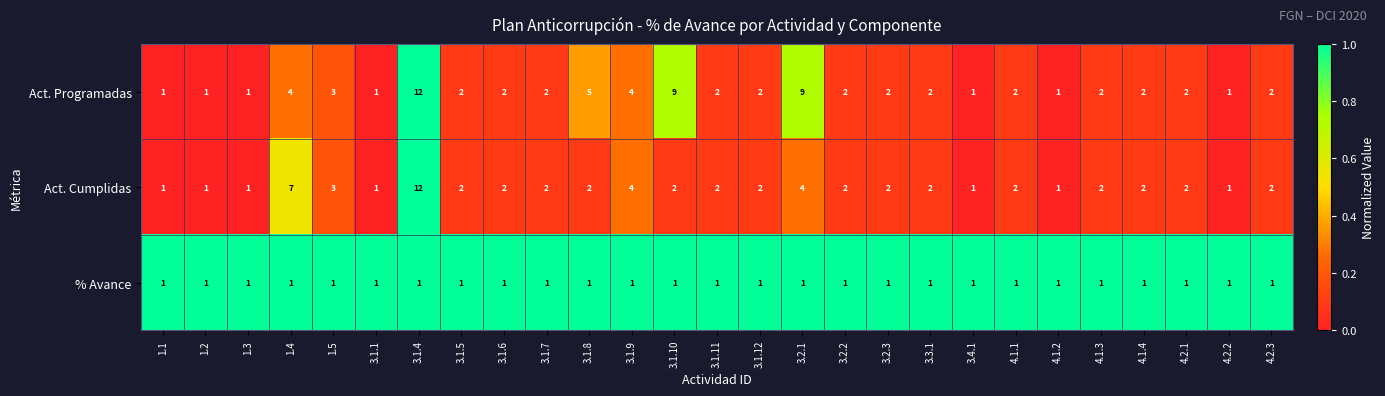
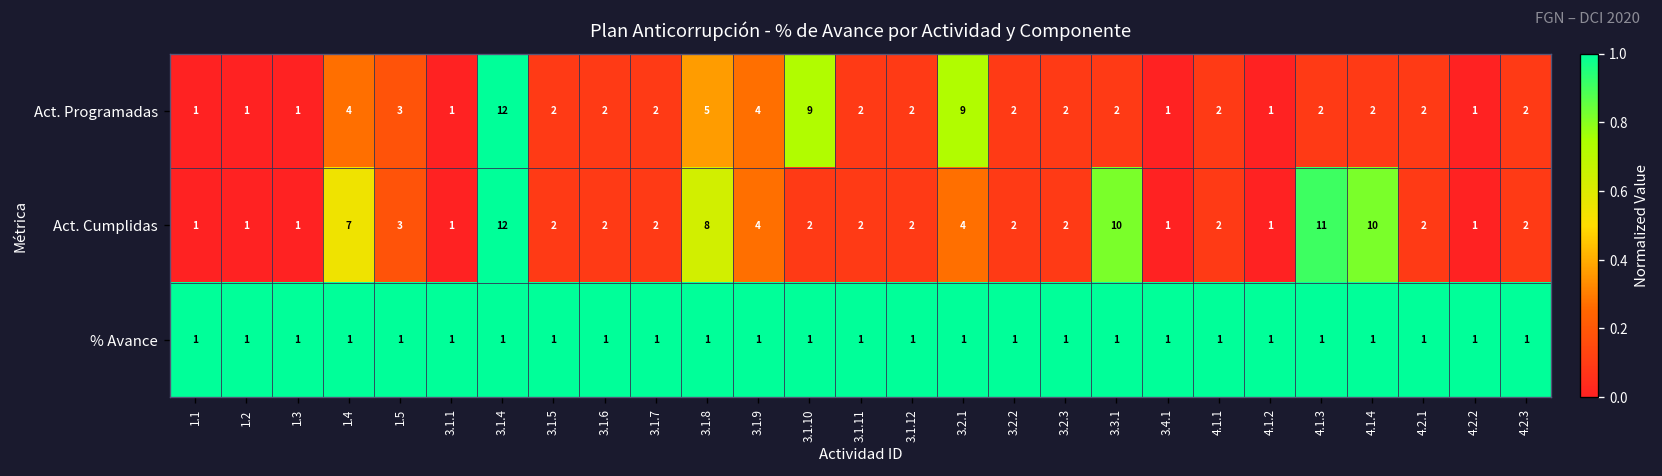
Act. Cumplidas, 3.1.8: 2 -> 8
Act. Cumplidas, 3.3.1: 2 -> 10
Act. Cumplidas, 4.1.3: 2 -> 11
Act. Cumplidas, 4.1.4: 2 -> 10
